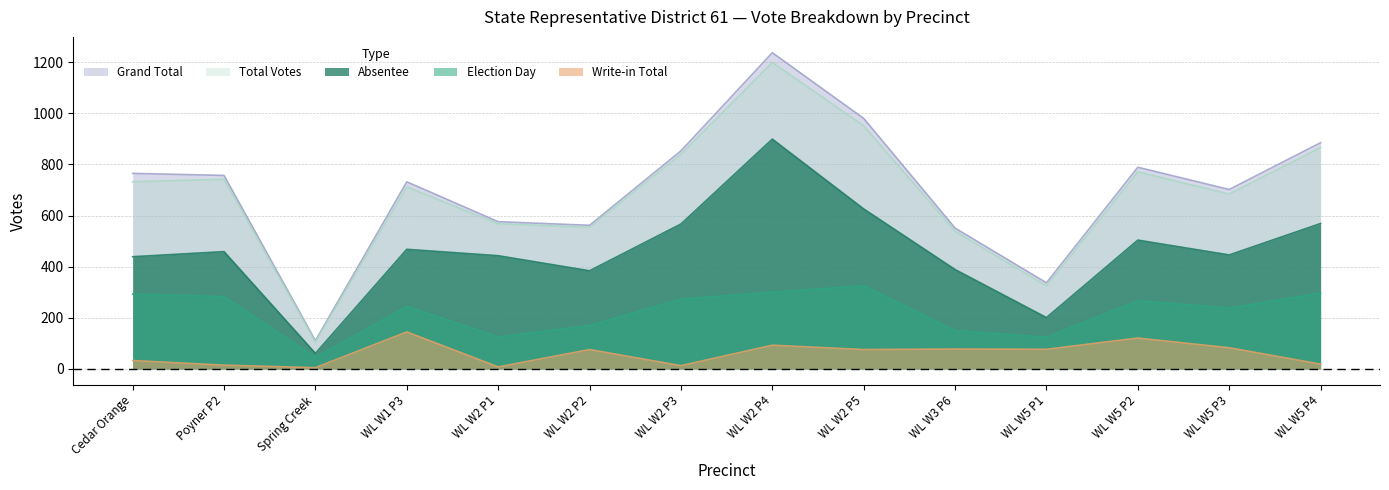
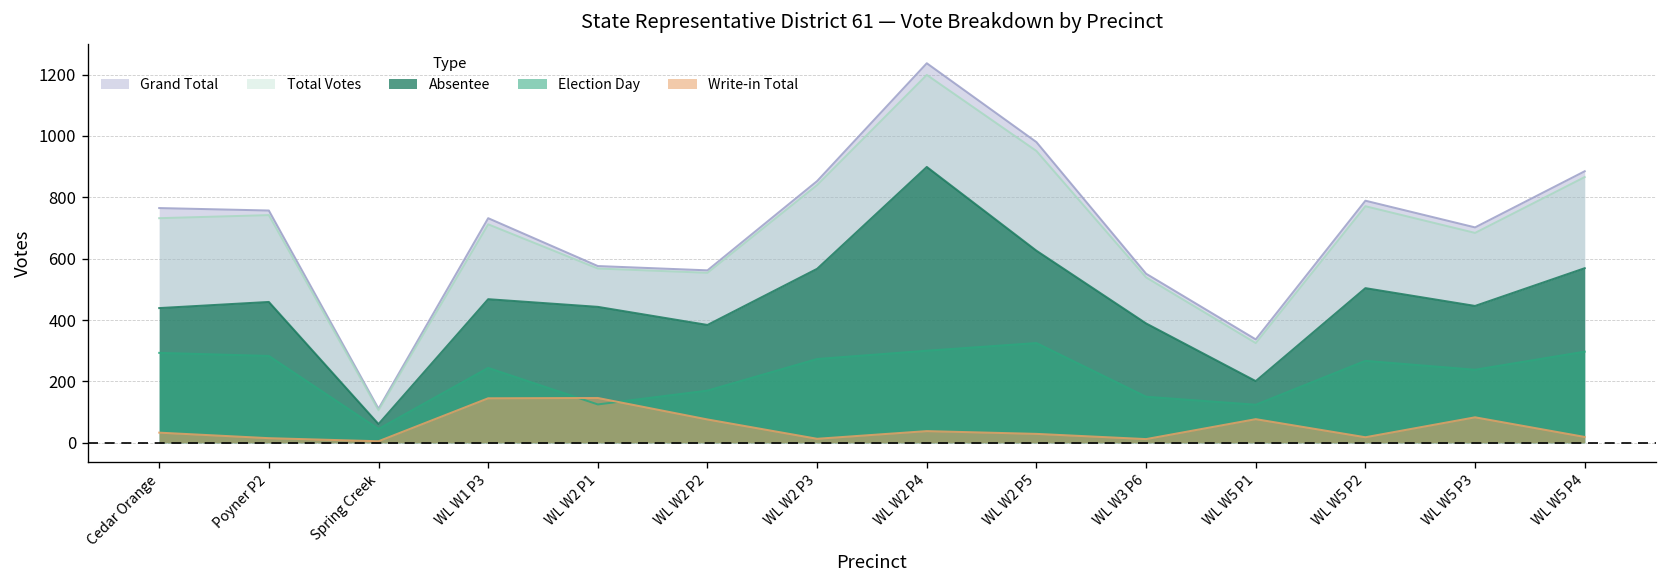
Write-in Total, WL W2 P1: 10 -> 150
Write-in Total, WL W2 P4: 90 -> 40
Write-in Total, WL W2 P5: 80 -> 30
Write-in Total, WL W3 P6: 80 -> 10
Write-in Total, WL W5 P2: 120 -> 20
